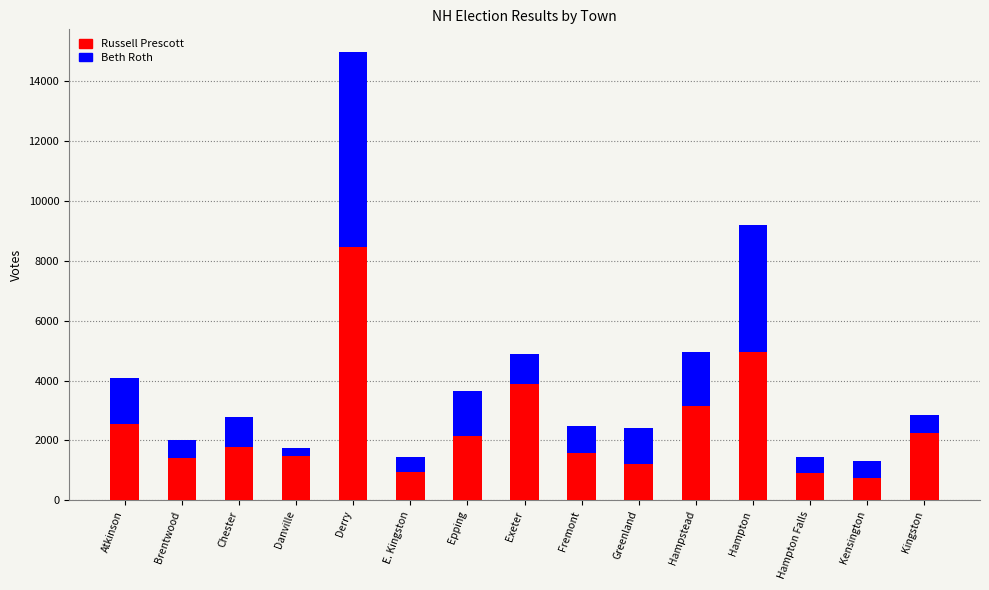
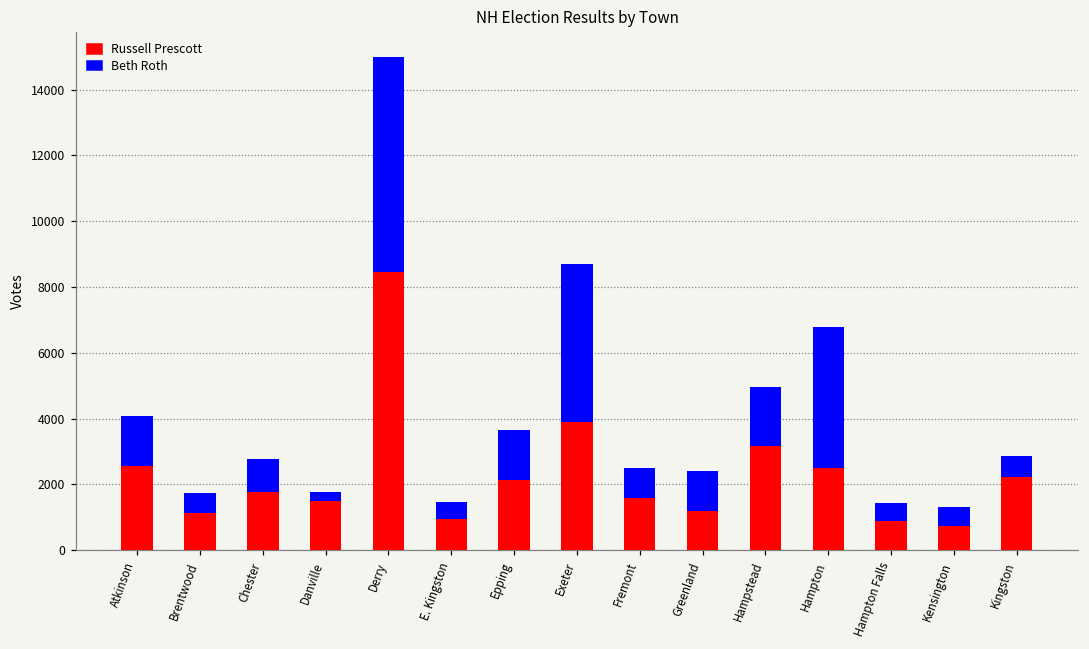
Russell Prescott, Brentwood: 1400 -> 1100
Beth Roth, Exeter: 1000 -> 4800
Russell Prescott, Hampton: 5000 -> 2500
